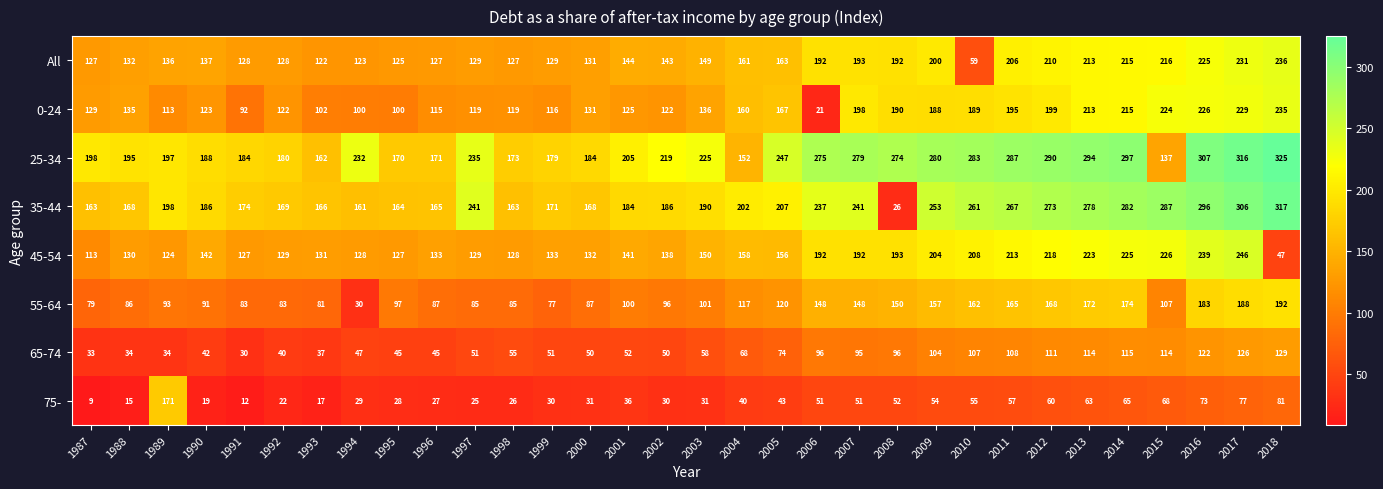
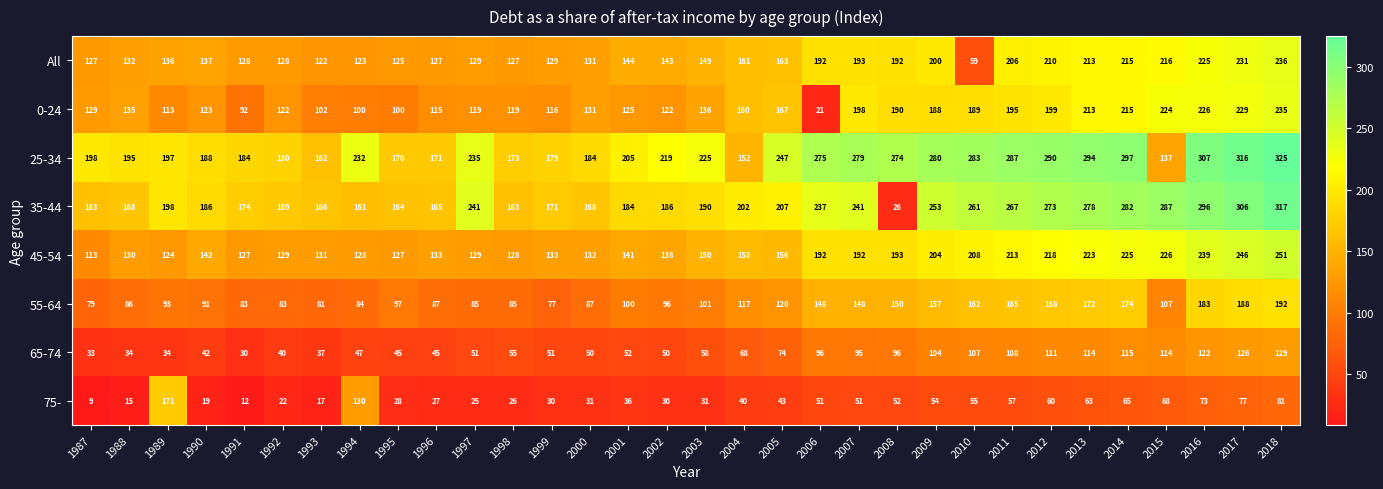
45-54, 2018: 47 -> 251
55-64, 1994: 30 -> 84
75-, 1994: 29 -> 130
